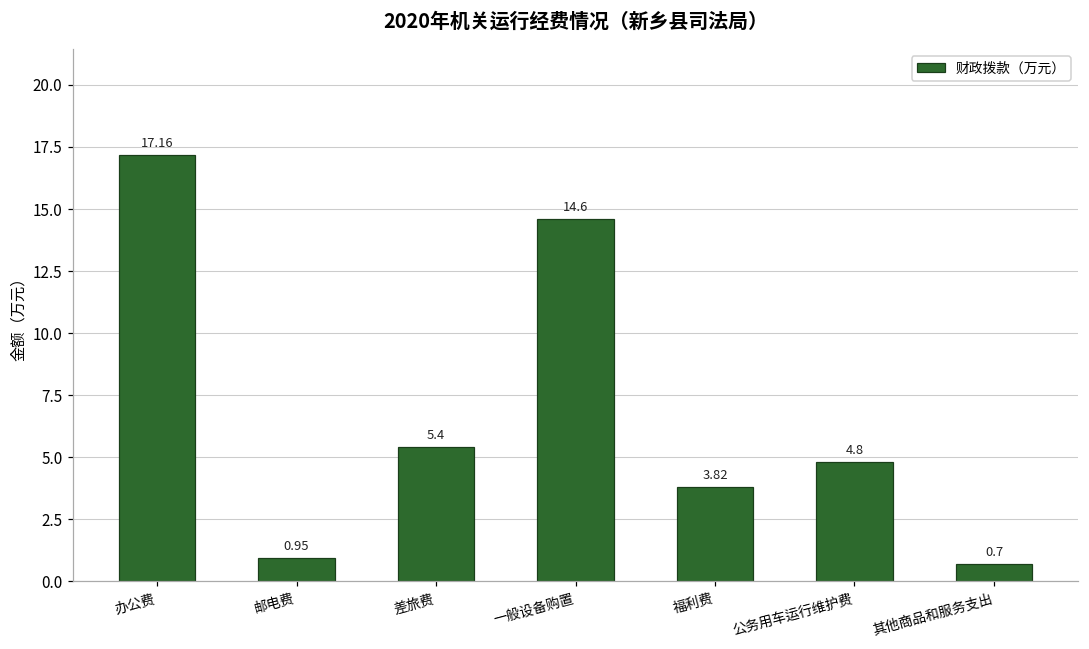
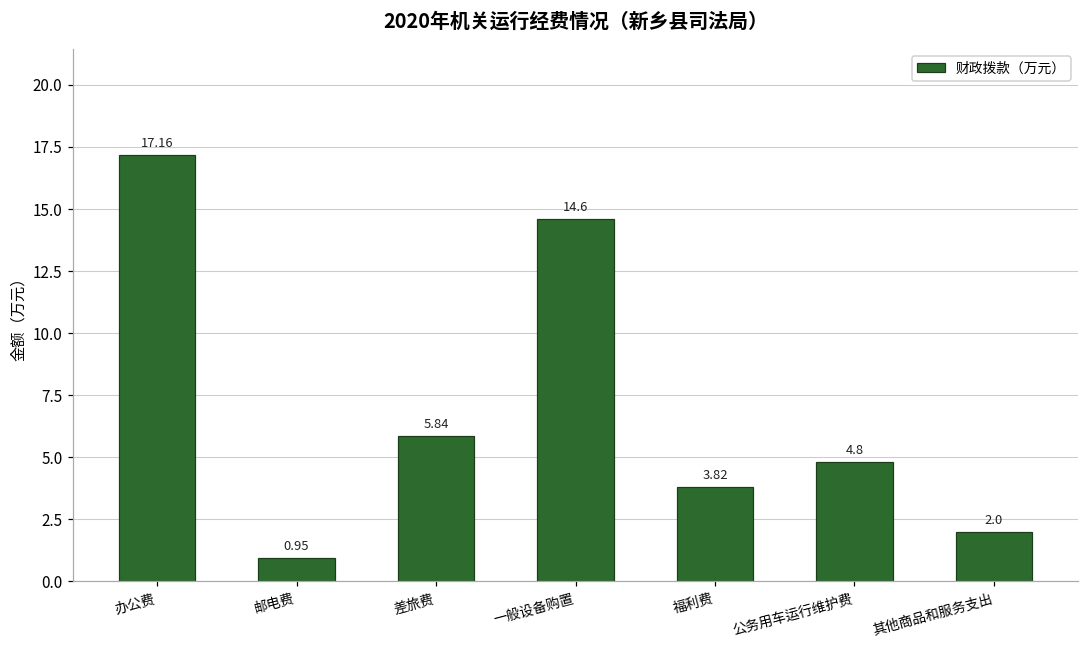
差旅费: 5.4 -> 5.84
其他商品和服务支出: 0.7 -> 2.0
